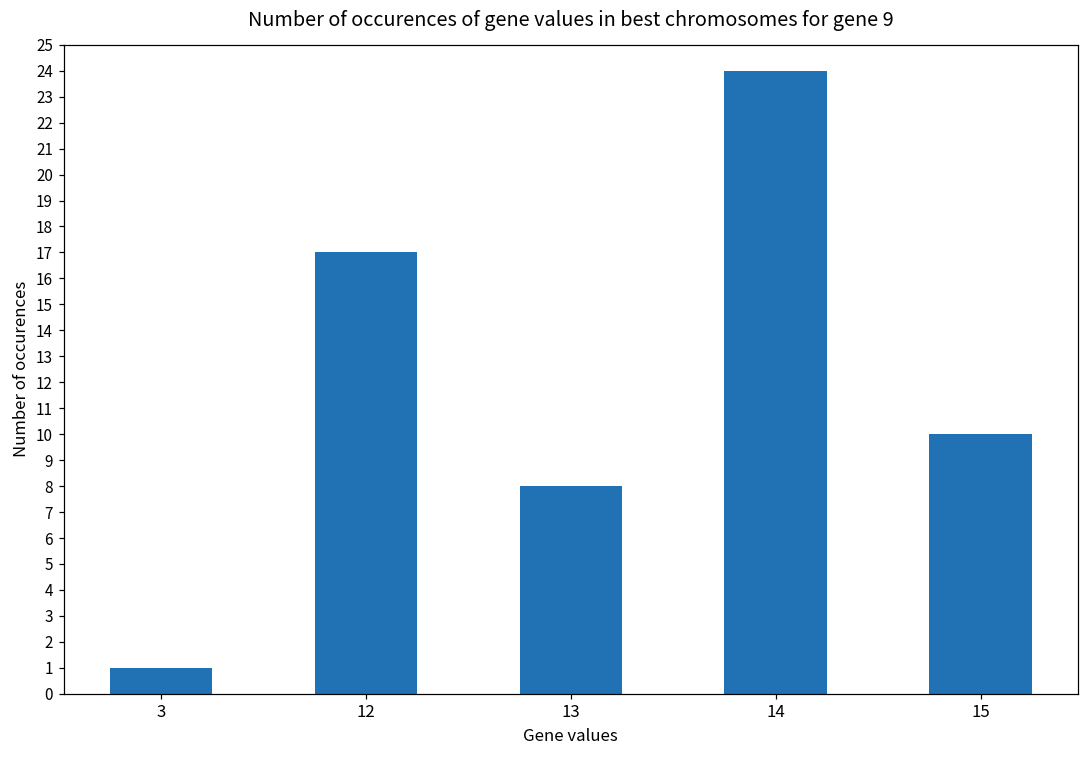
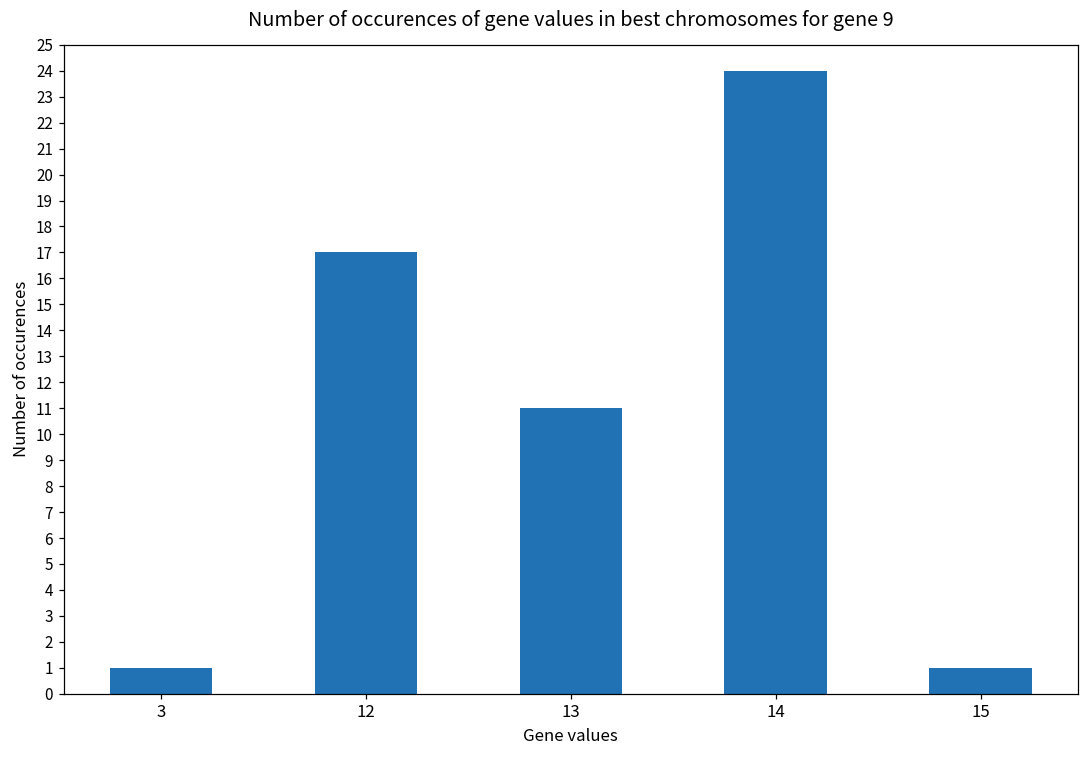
13: 8 -> 11
15: 10 -> 1
